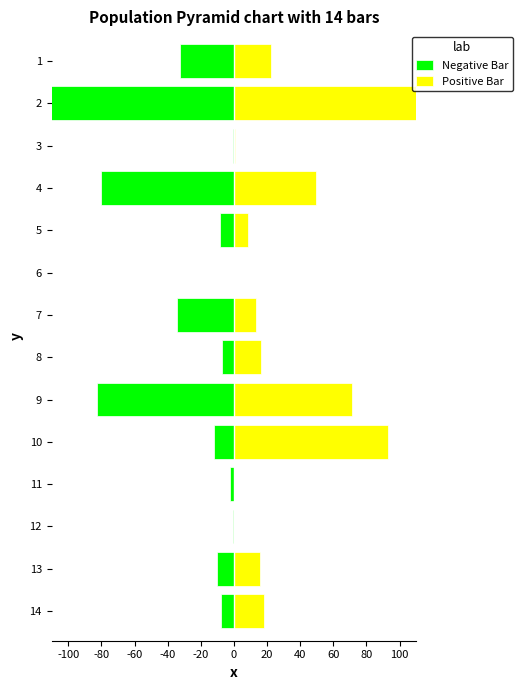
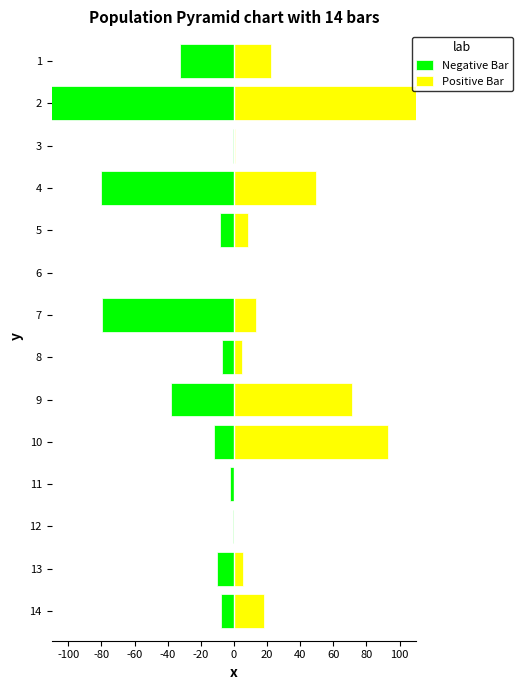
Negative Bar, 7: -34 -> -79
Positive Bar, 8: 16 -> 5
Negative Bar, 9: -83 -> -38
Positive Bar, 13: 16 -> 5
